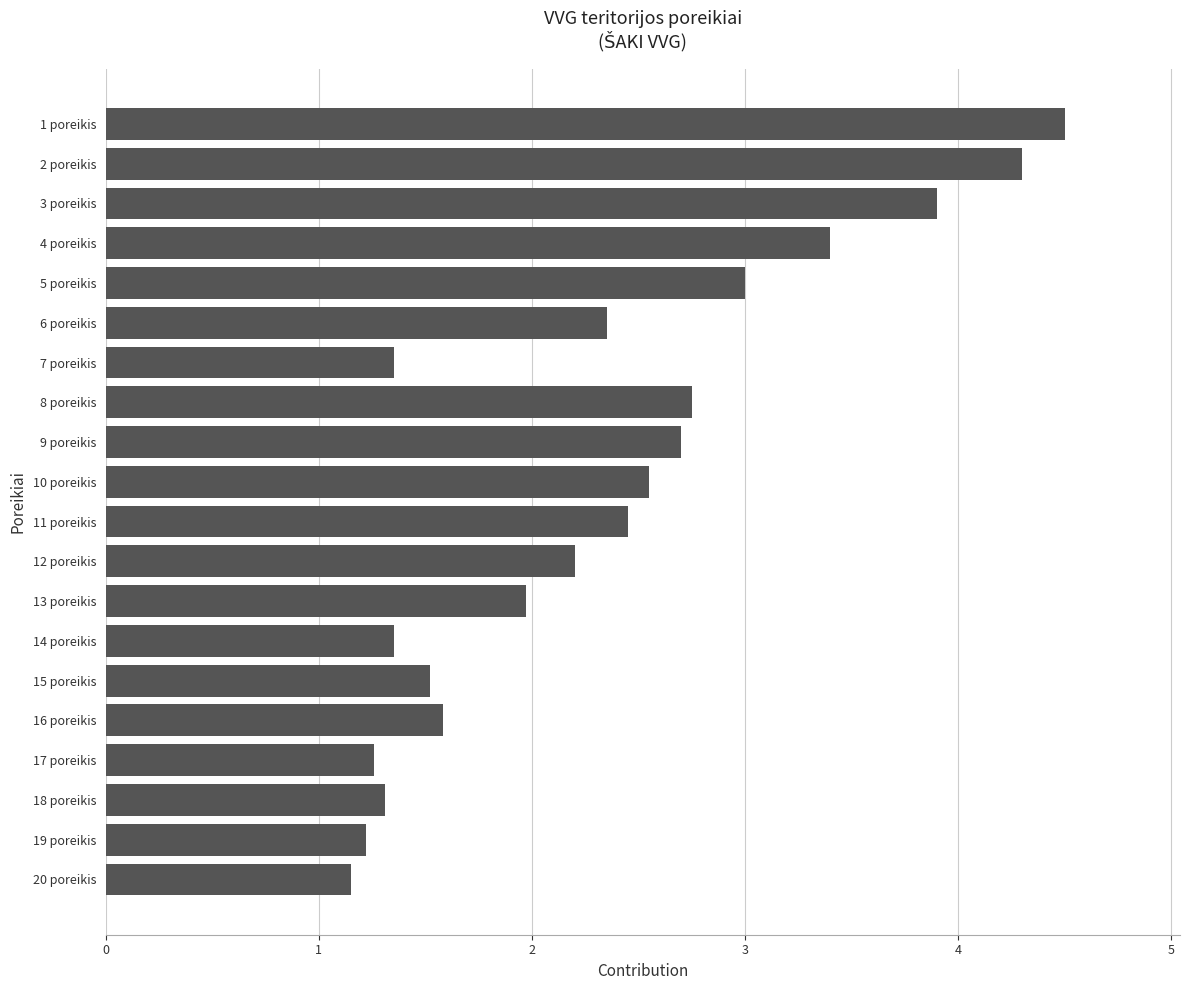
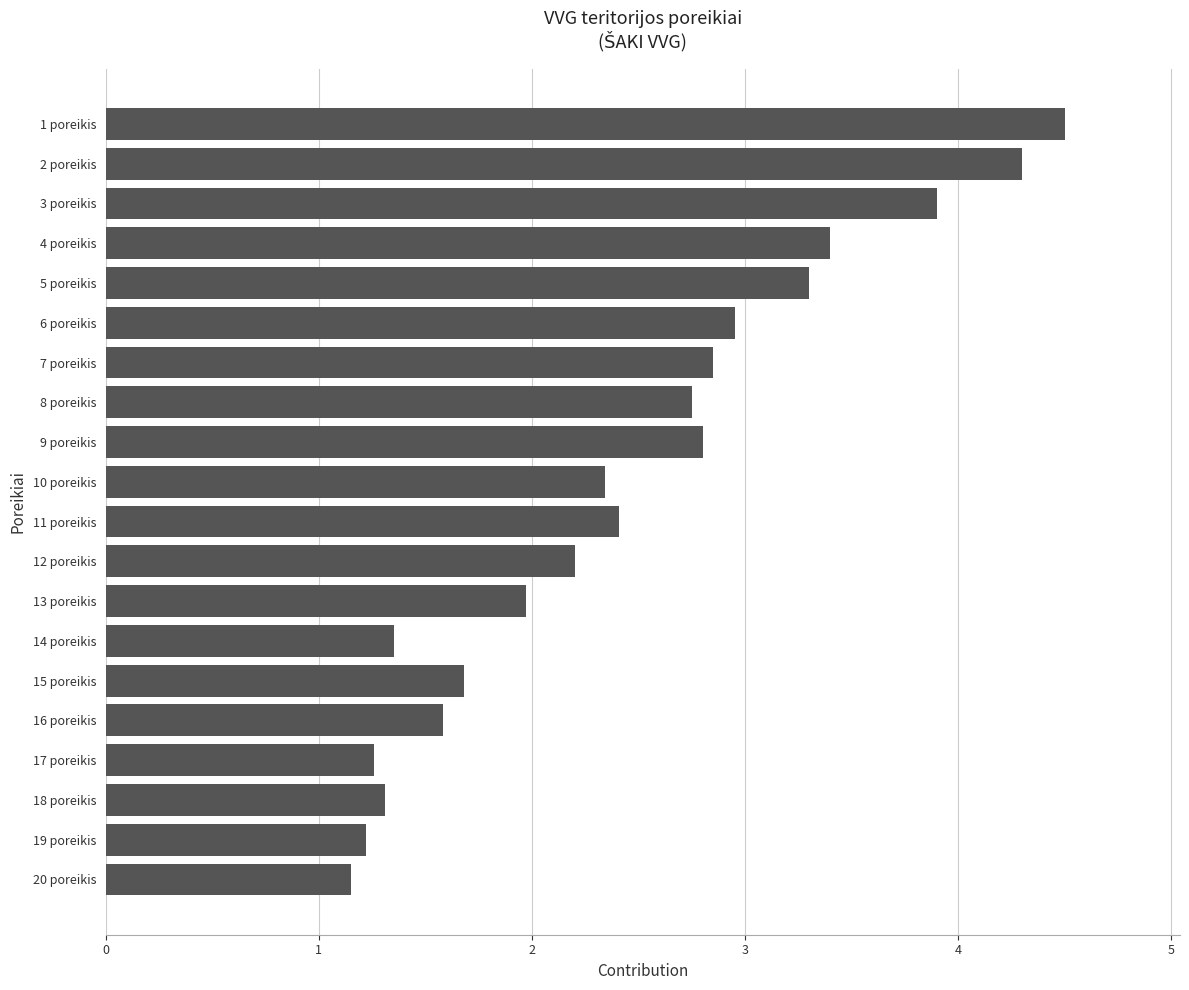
5 poreikis: 3.0 -> 3.3
6 poreikis: 2.35 -> 2.95
7 poreikis: 1.35 -> 2.85
9 poreikis: 2.7 -> 2.8
10 poreikis: 2.55 -> 2.34
11 poreikis: 2.45 -> 2.41
15 poreikis: 1.52 -> 1.68
